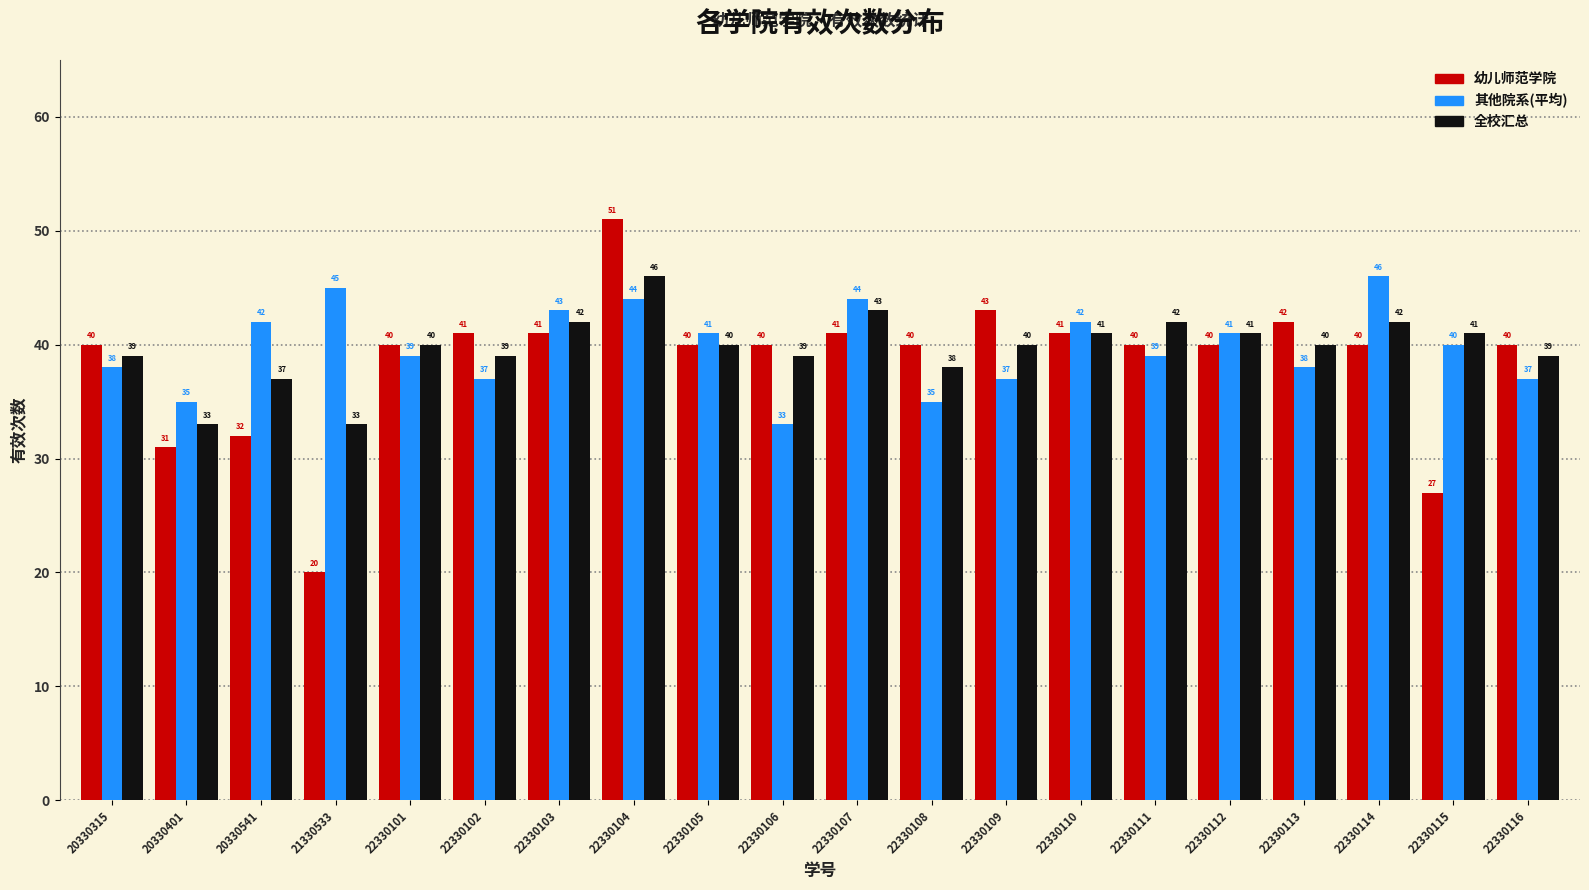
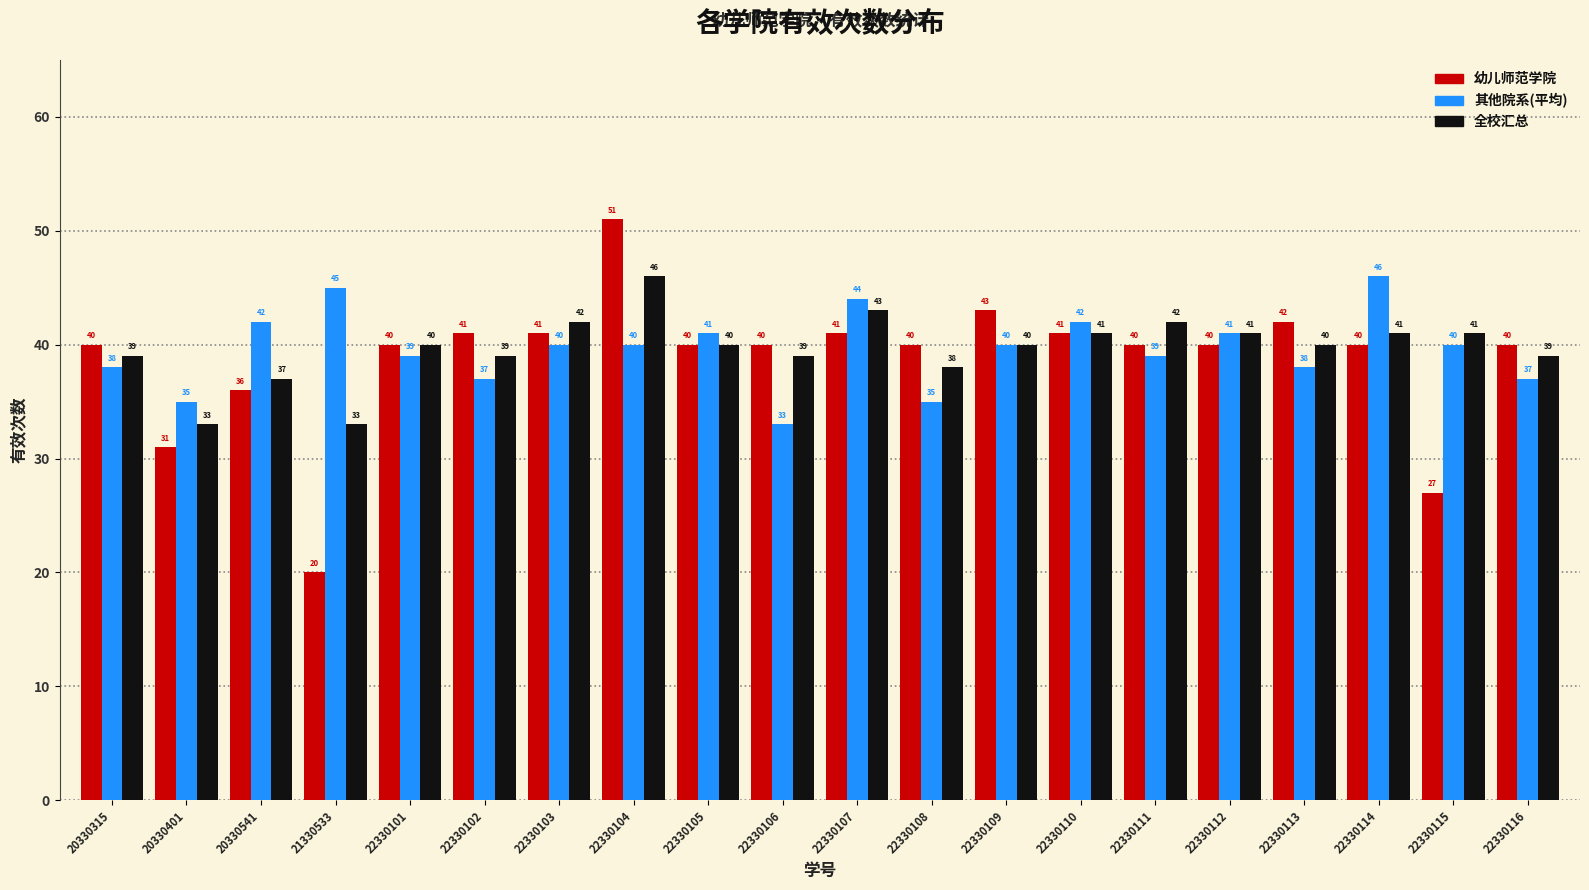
幼儿师范学院, 20330541: 32 -> 36
其他院系(平均), 22330103: 43 -> 40
其他院系(平均), 22330104: 44 -> 40
其他院系(平均), 22330109: 37 -> 40
全校汇总, 22330114: 42 -> 41
